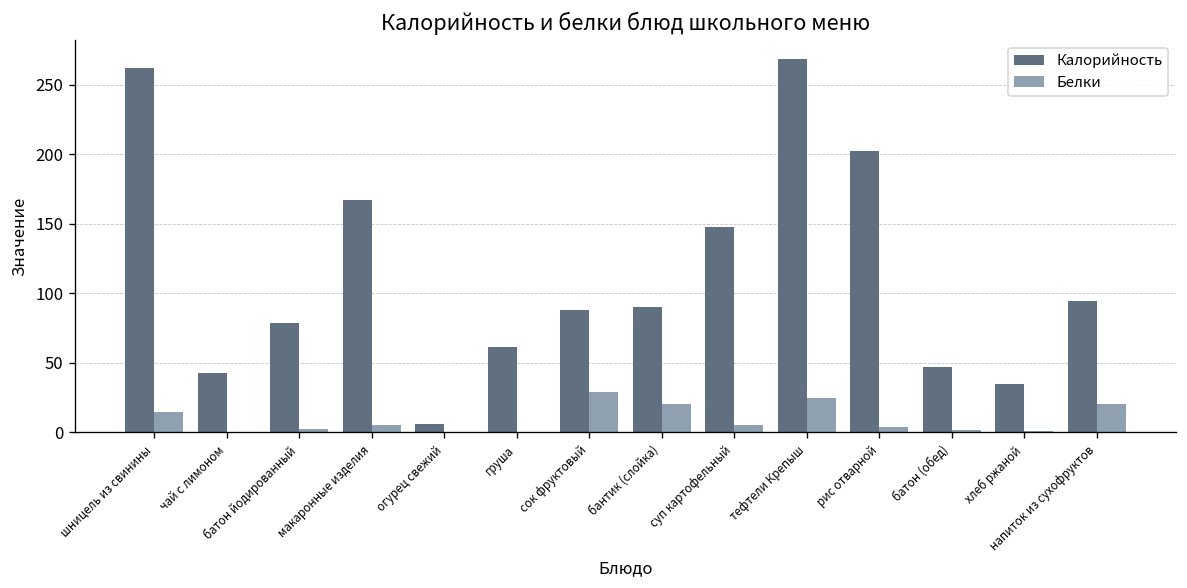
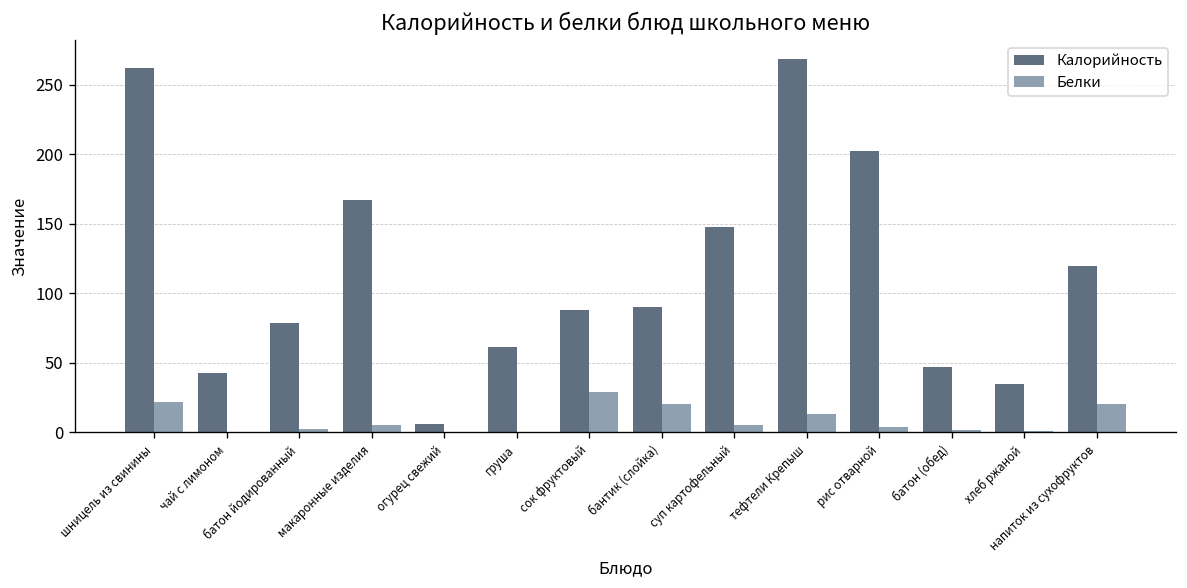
Белки, шницель из свинины: 14 -> 22
Белки, тефтели Крепыш: 25 -> 13
Калорийность, напиток из сухофруктов: 95 -> 120
